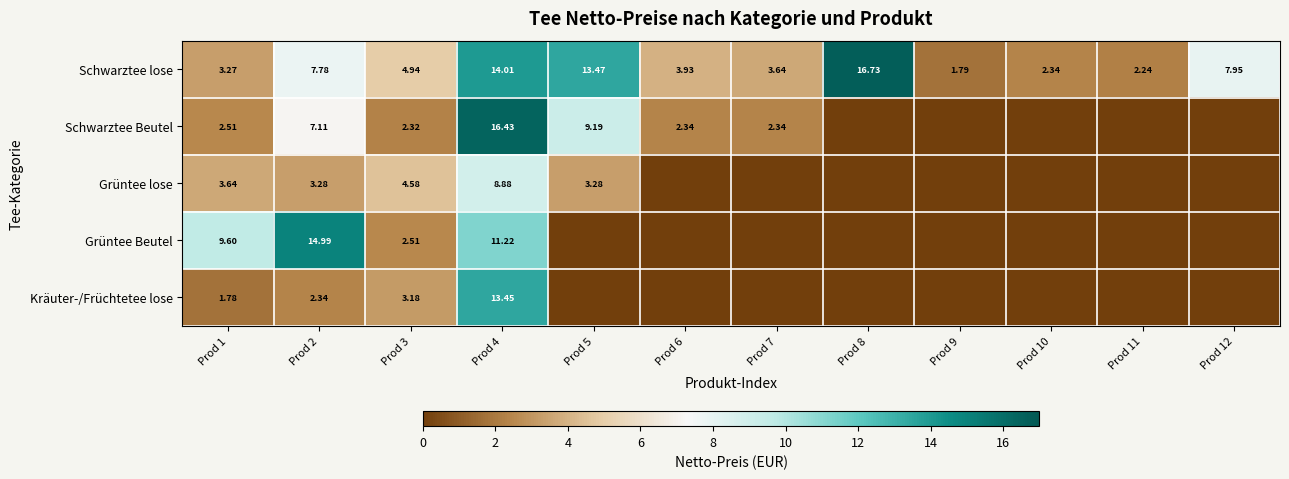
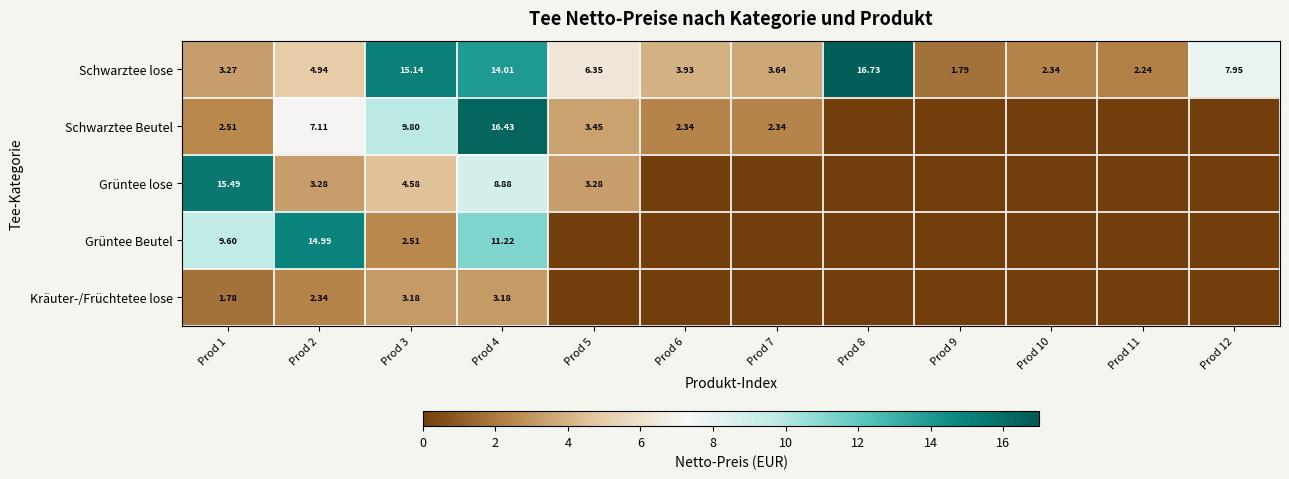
Schwarztee lose, Prod 2: 7.78 -> 4.94
Schwarztee lose, Prod 3: 4.94 -> 15.14
Schwarztee lose, Prod 5: 13.47 -> 6.35
Schwarztee Beutel, Prod 3: 2.32 -> 9.80
Schwarztee Beutel, Prod 5: 9.19 -> 3.45
Grüntee lose, Prod 1: 3.64 -> 15.49
Kräuter-/Früchtetee lose, Prod 4: 13.45 -> 3.18
